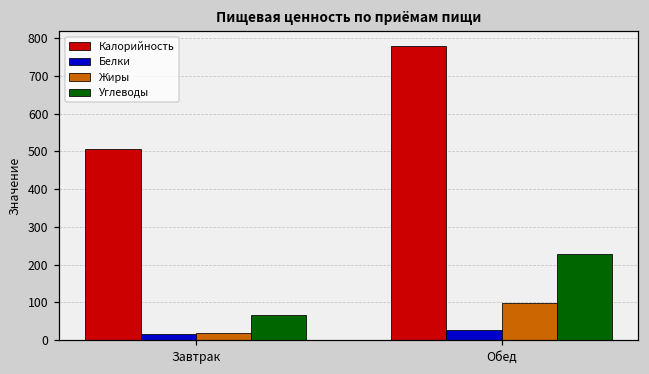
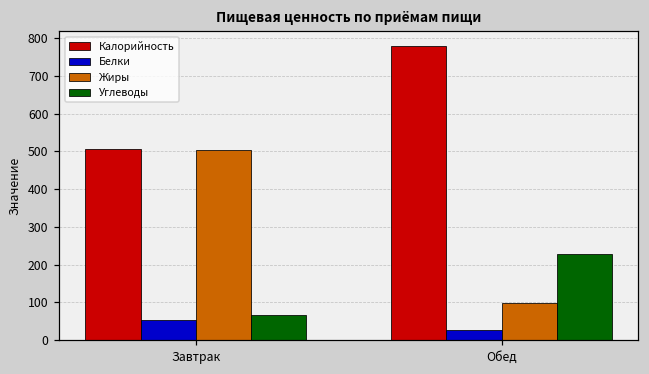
Белки, Завтрак: 20 -> 50
Жиры, Завтрак: 20 -> 500
